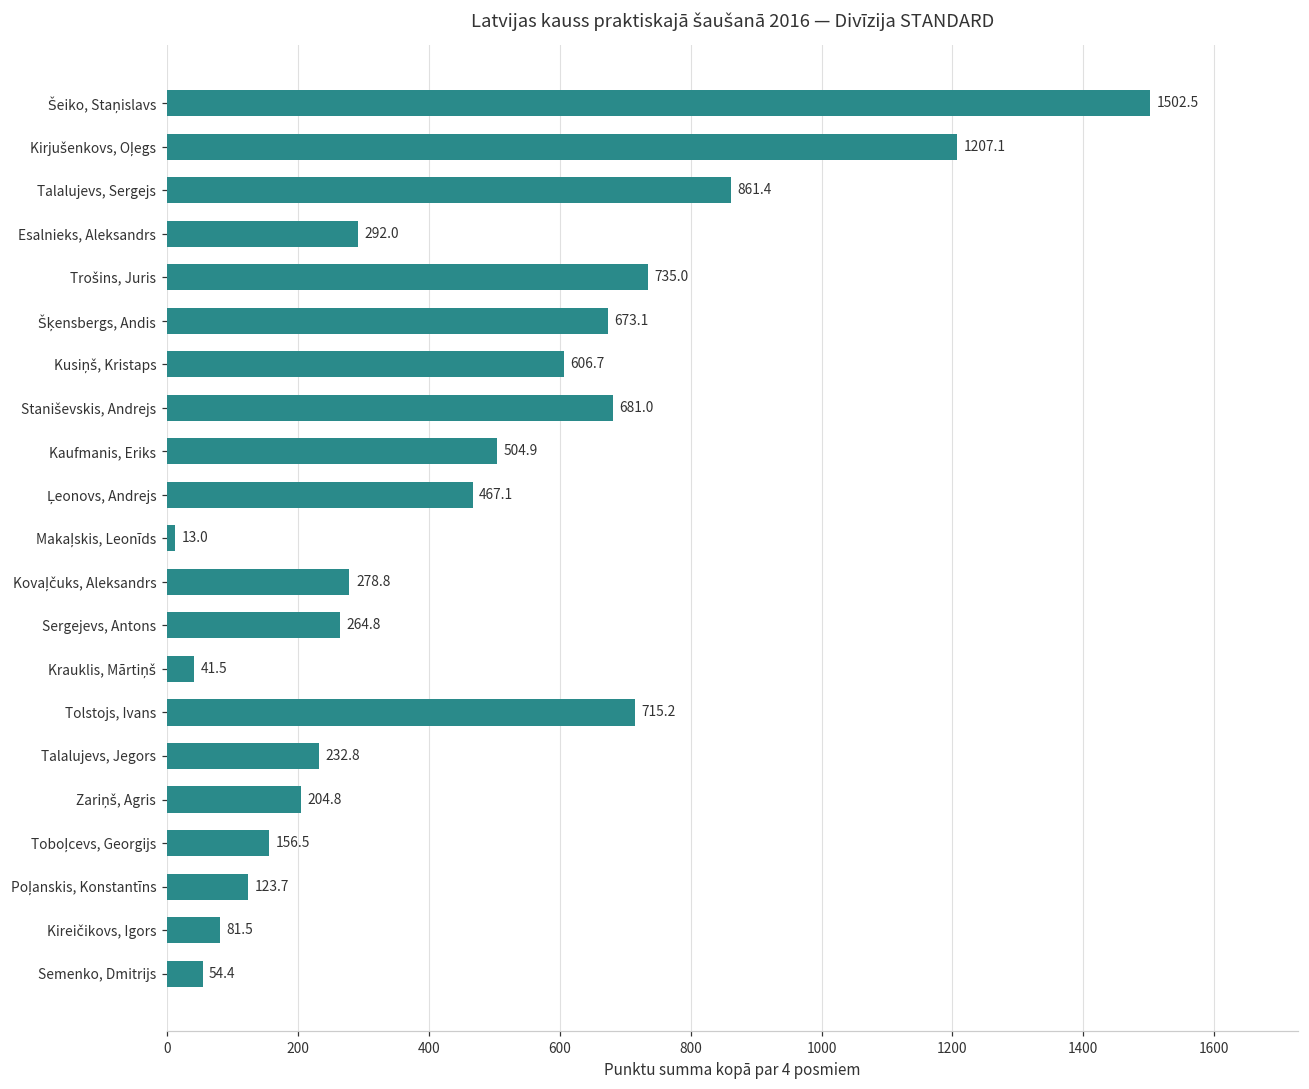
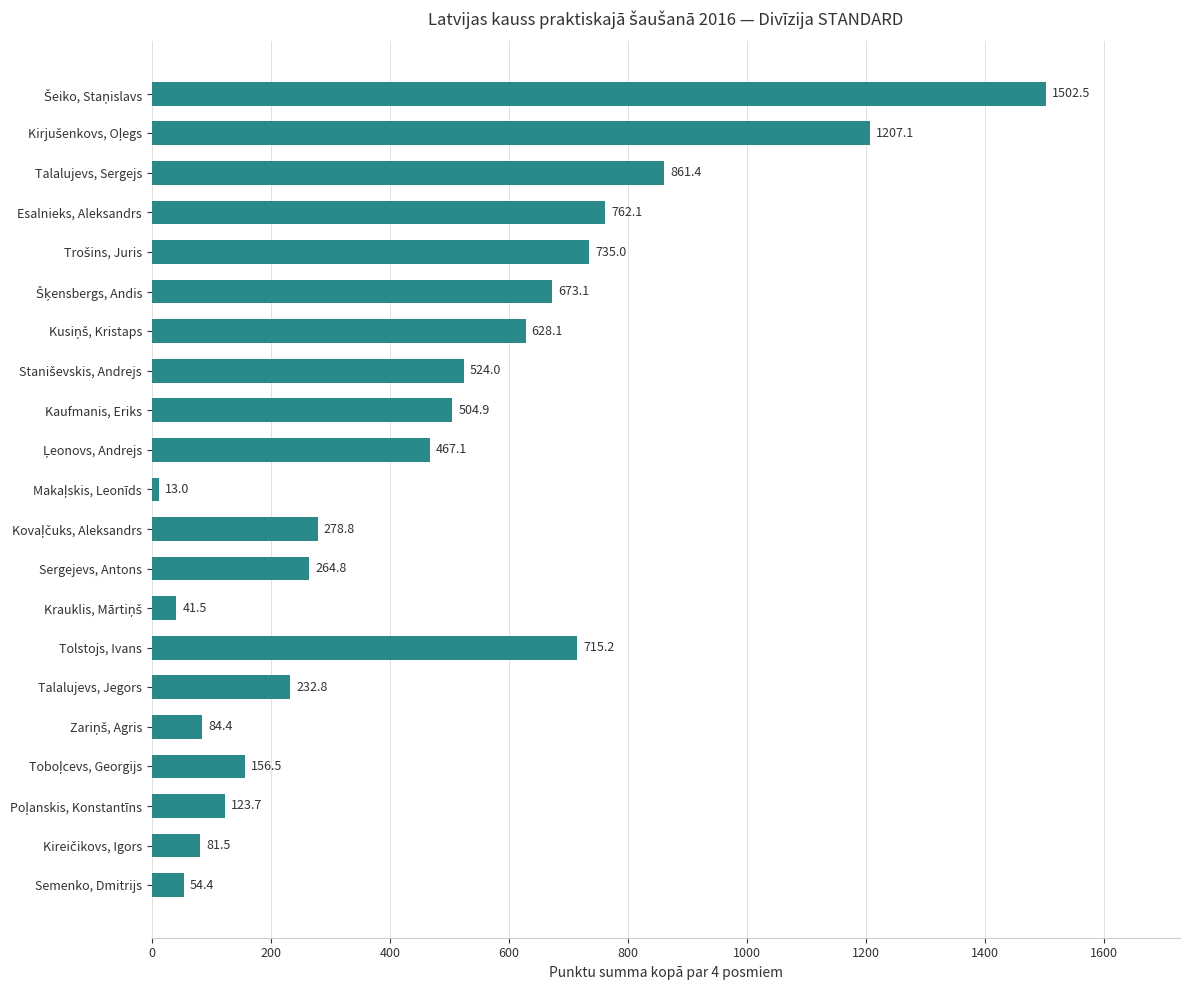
Esalnieks, Aleksandrs: 292.0 -> 762.1
Kusiņš, Kristaps: 606.7 -> 628.1
Staniševskis, Andrejs: 681.0 -> 524.0
Zariņš, Agris: 204.8 -> 84.4
